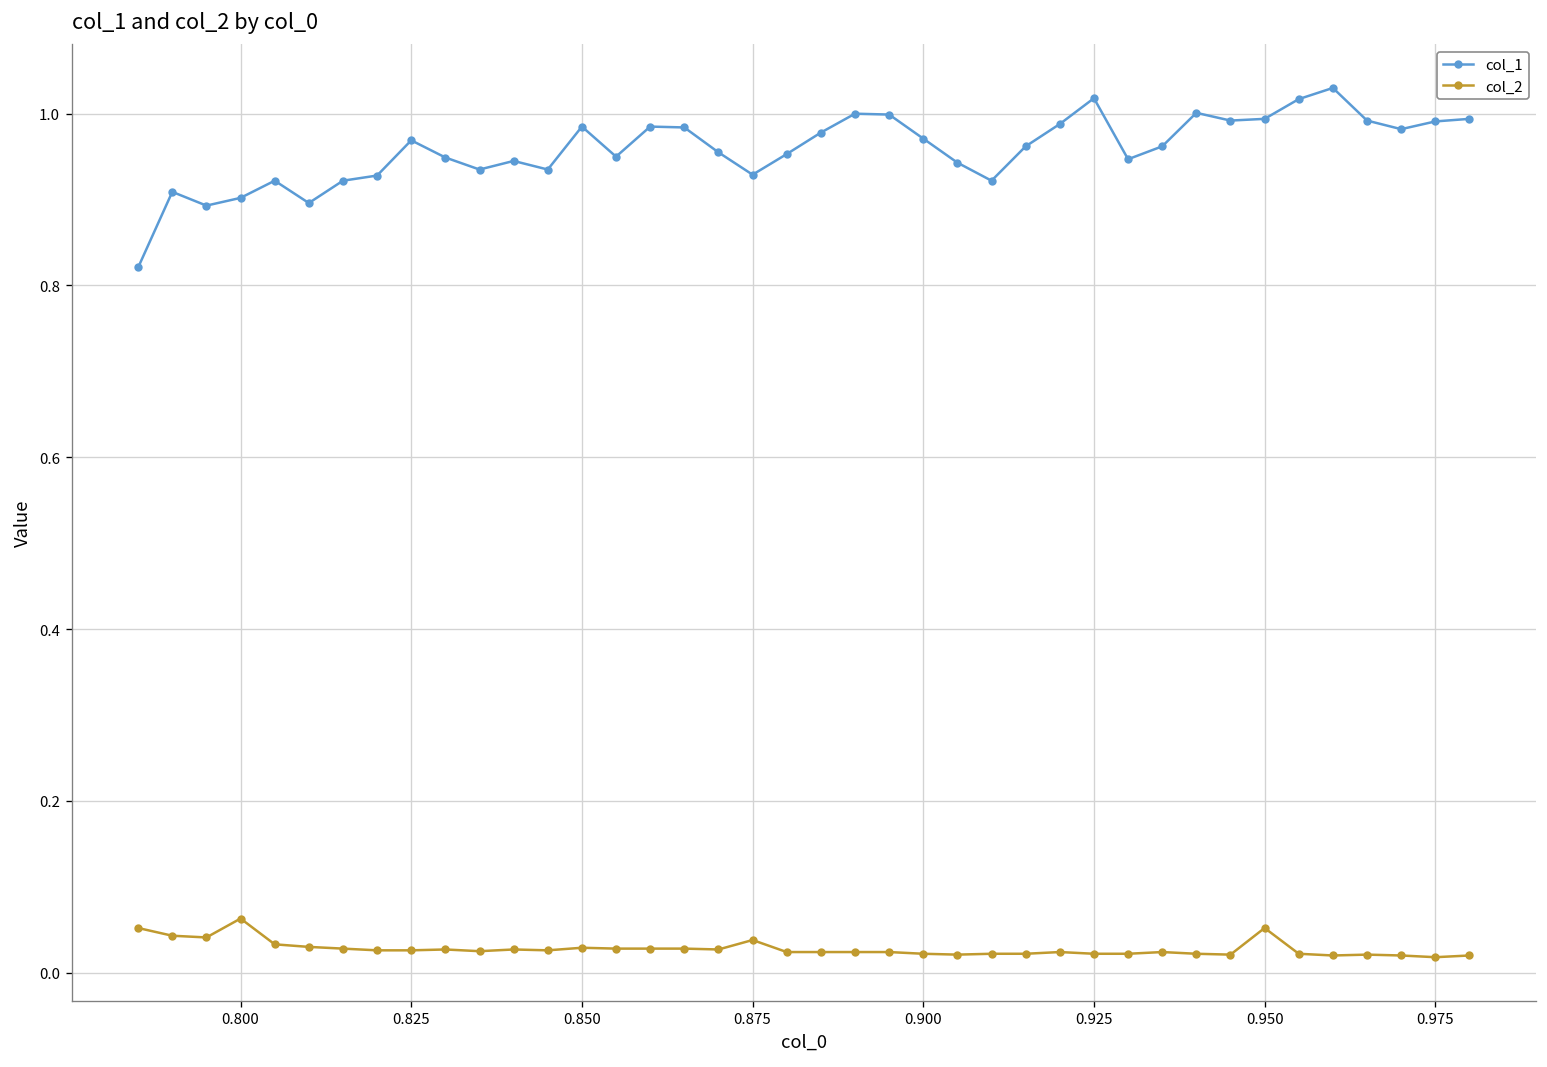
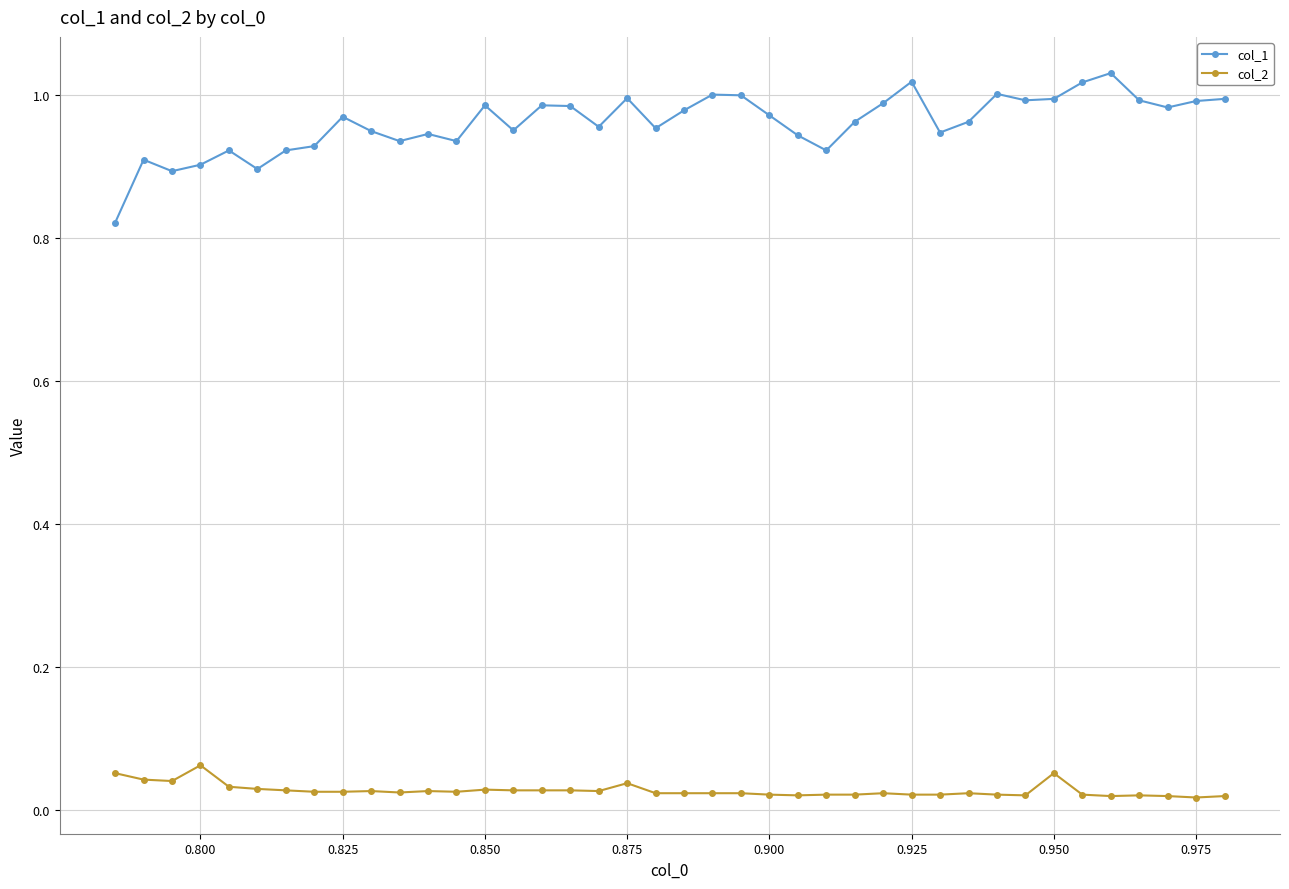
col_1, 0.875: 0.93 -> 1.00
